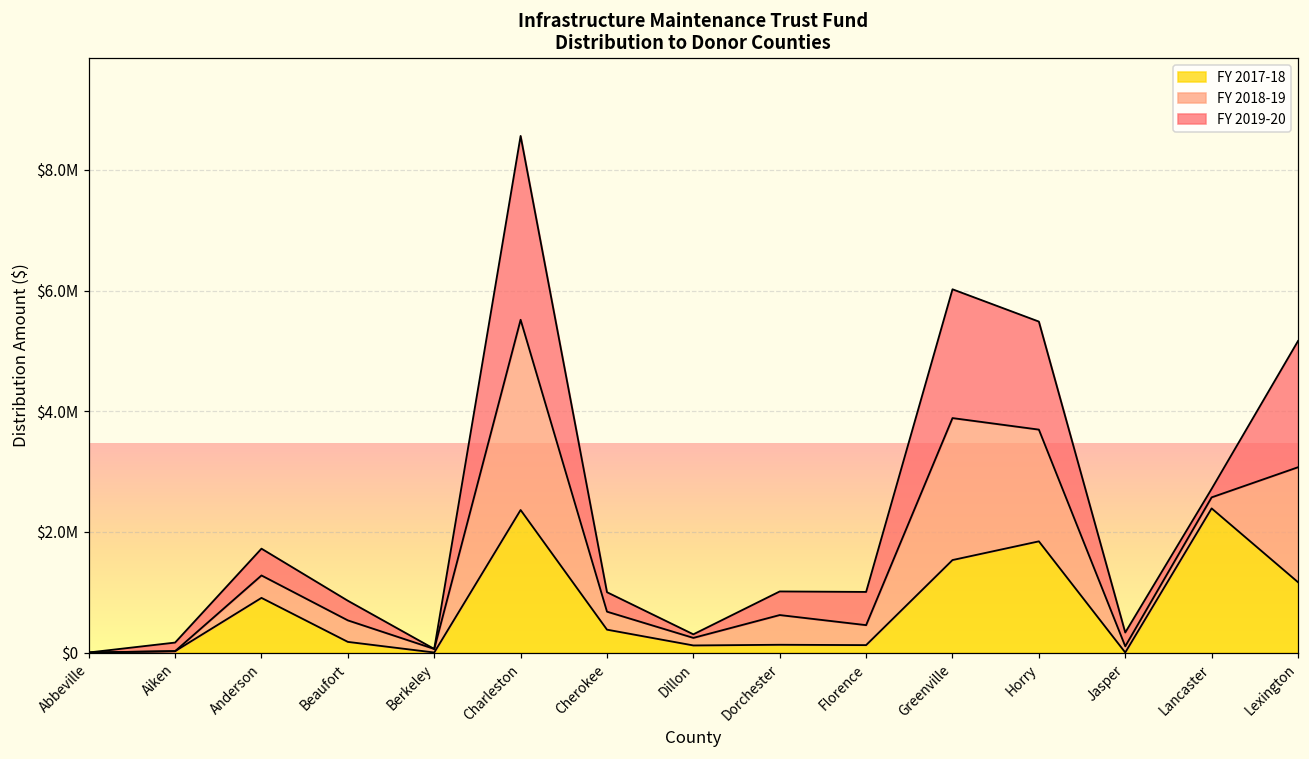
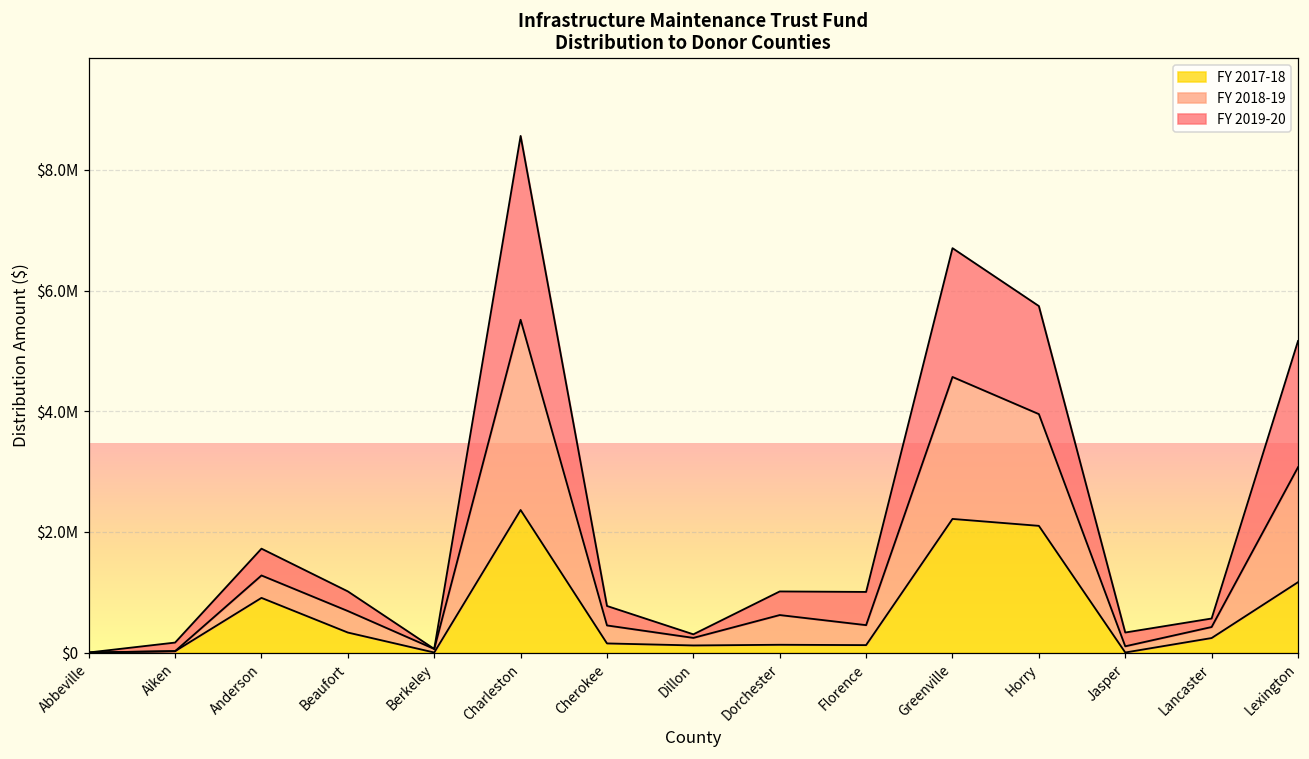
FY 2017-18, Beaufort: $200000 -> $300000
FY 2017-18, Cherokee: $400000 -> $200000
FY 2017-18, Greenville: $1500000 -> $2200000
FY 2017-18, Horry: $1800000 -> $2100000
FY 2017-18, Lancaster: $2400000 -> $200000
